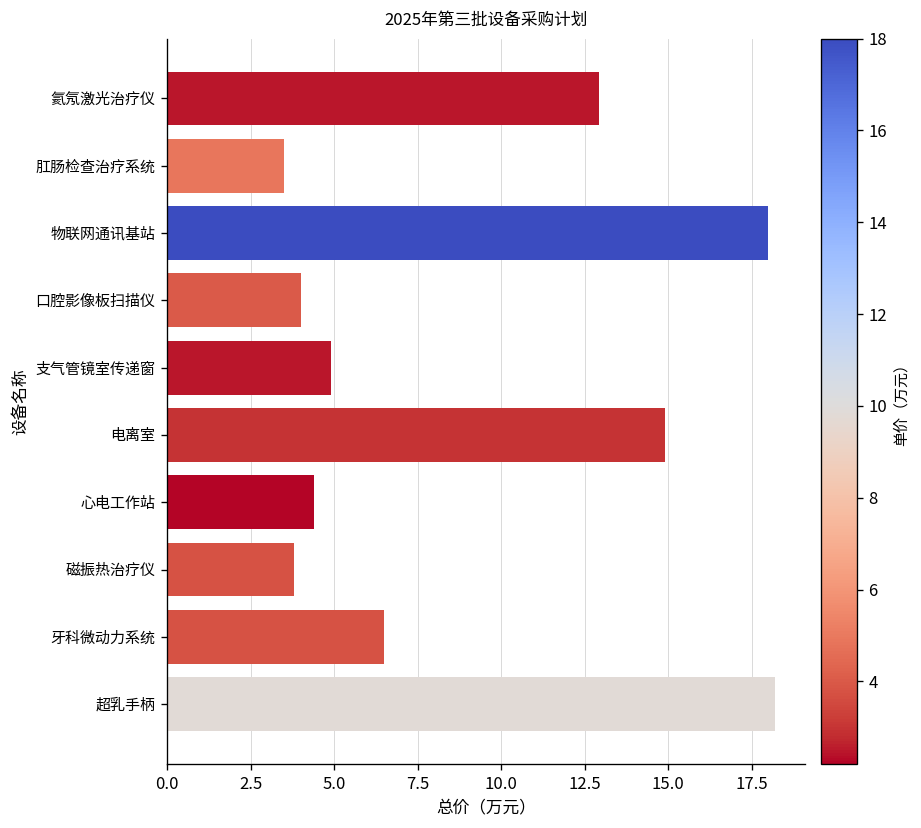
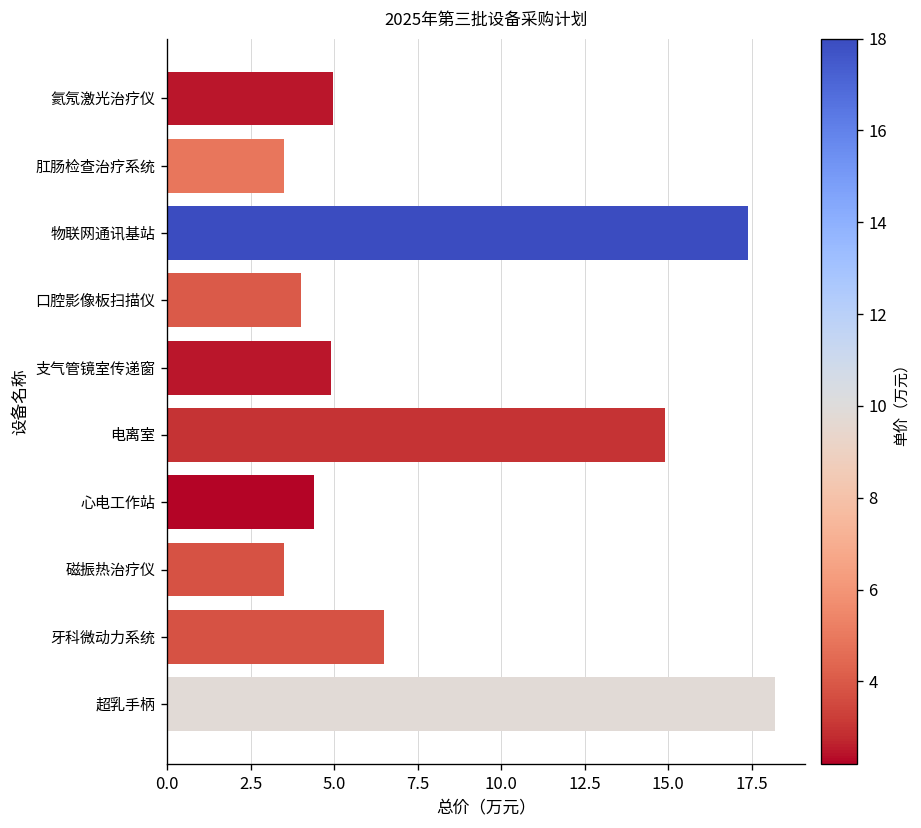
氦氖激光治疗仪: 12.9 -> 5.0
物联网通讯基站: 18.0 -> 17.4
磁振热治疗仪: 3.8 -> 3.5
